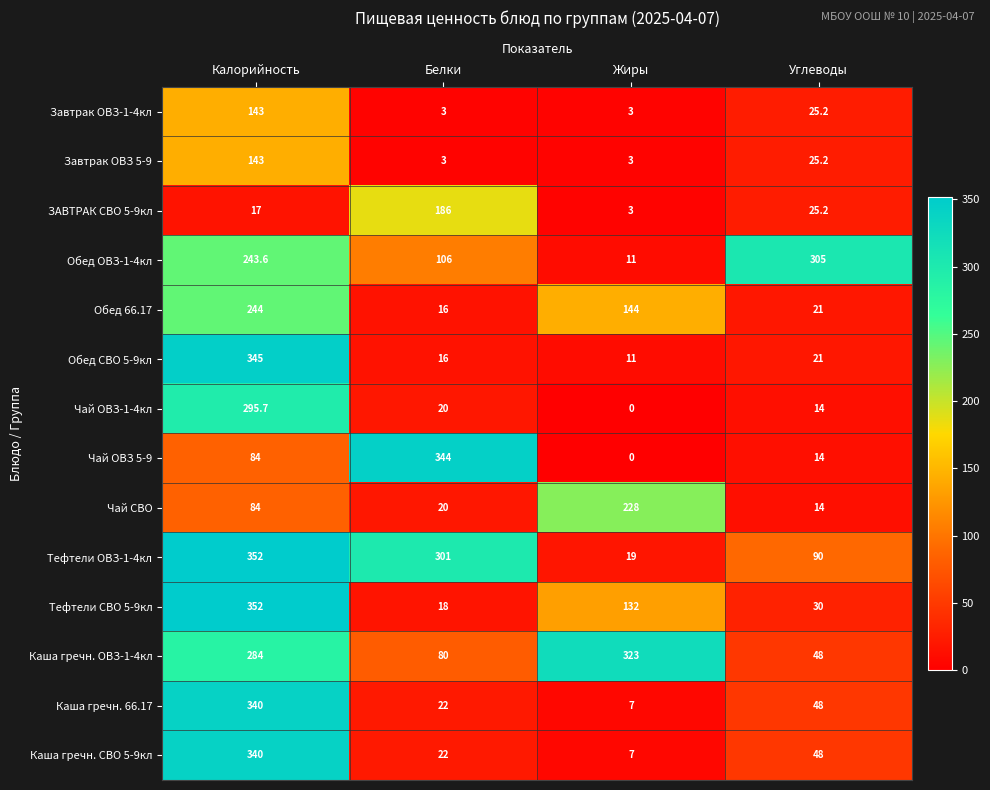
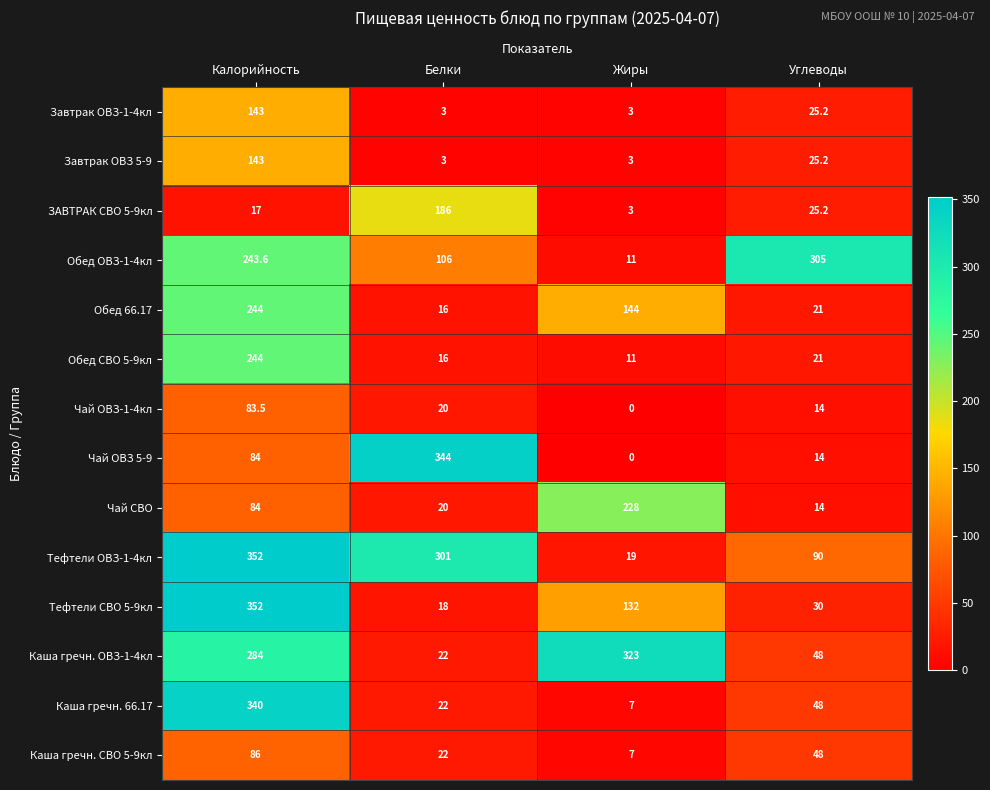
Обед СВО 5-9кл, Калорийность: 345 -> 244
Чай ОВЗ-1-4кл, Калорийность: 295.7 -> 83.5
Каша гречн. ОВЗ-1-4кл, Белки: 80 -> 22
Каша гречн. СВО 5-9кл, Калорийность: 340 -> 86
